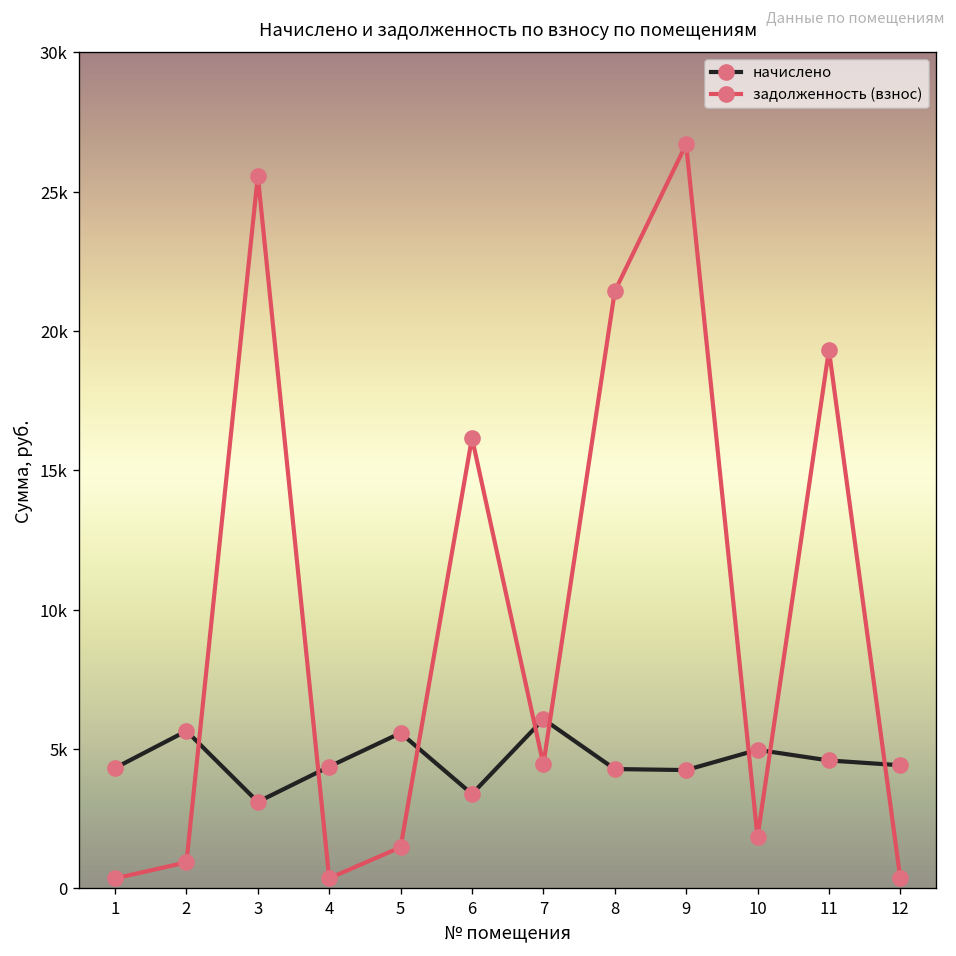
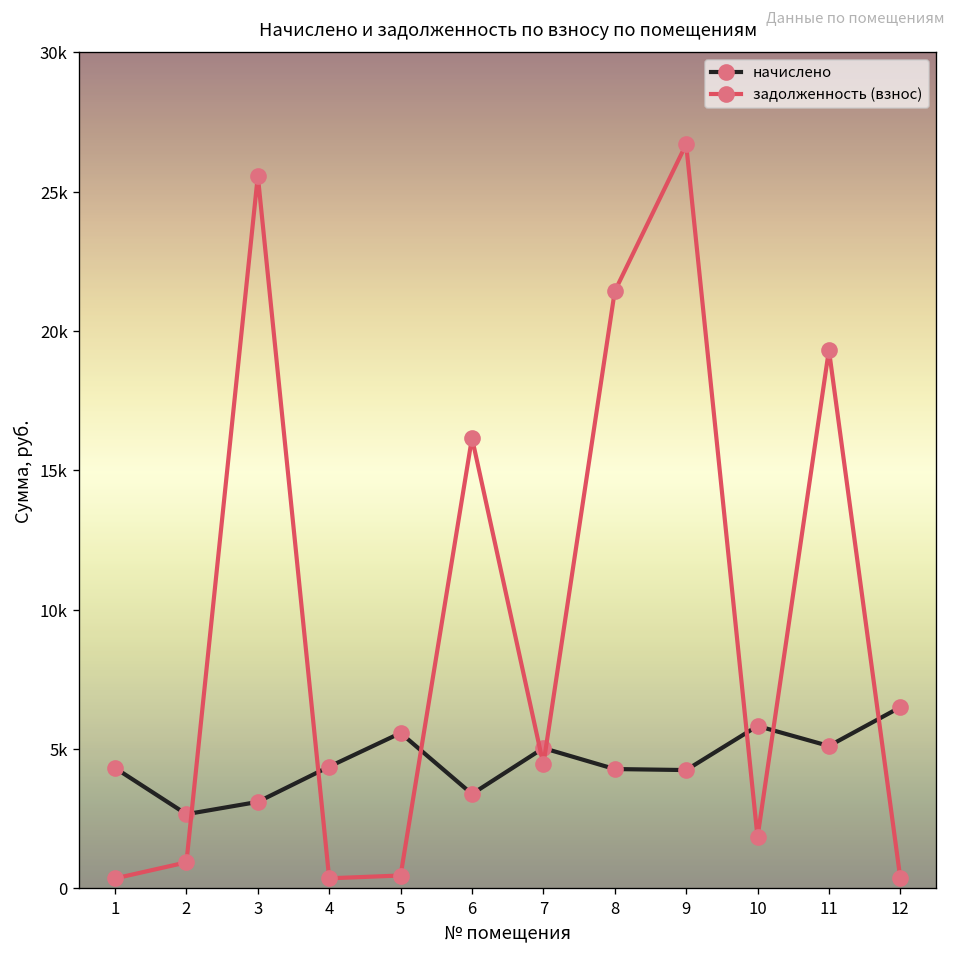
начислено, 2: 5700 -> 2700
задолженность (взнос), 5: 1500 -> 500
начислено, 7: 6100 -> 5000
начислено, 10: 5000 -> 5800
начислено, 11: 4600 -> 5100
начислено, 12: 4400 -> 6500
